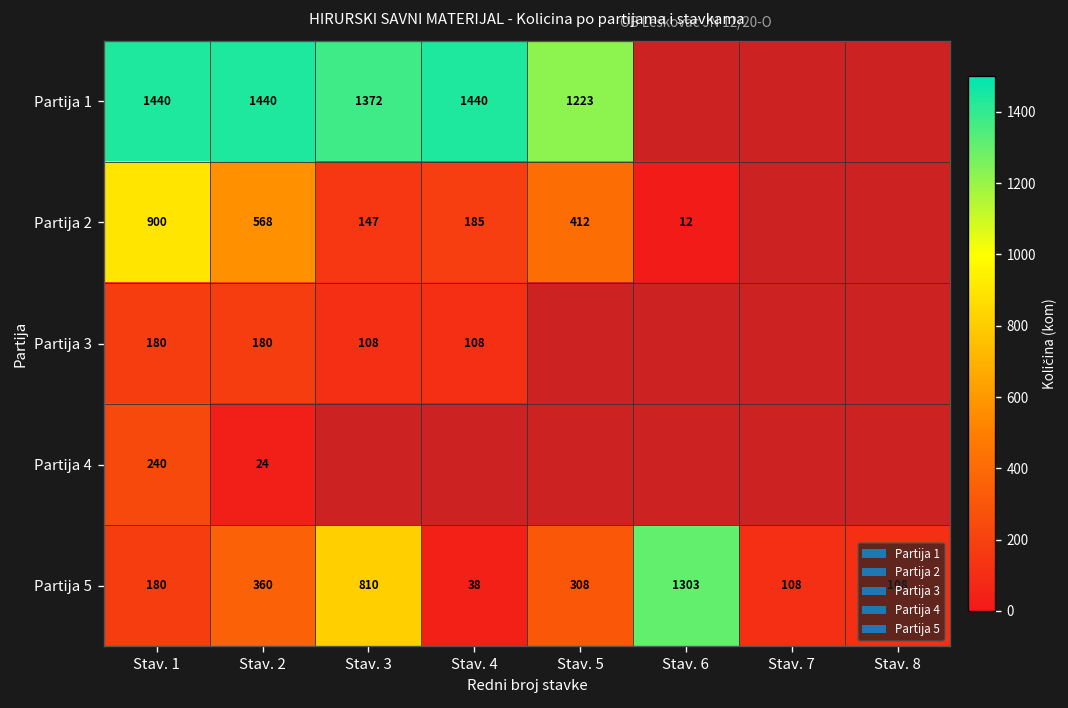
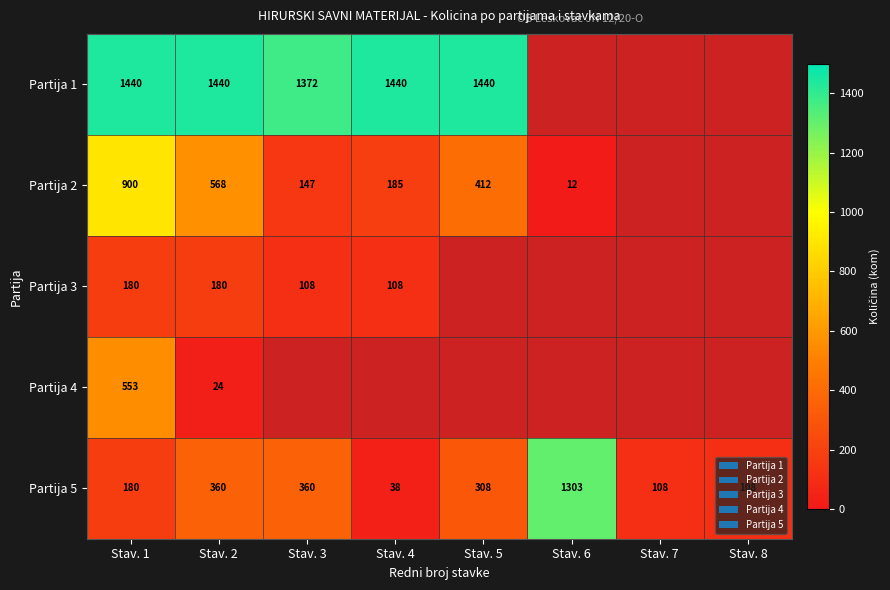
Partija 1, Stav. 5: 1223 -> 1440
Partija 4, Stav. 1: 240 -> 553
Partija 5, Stav. 3: 810 -> 360
